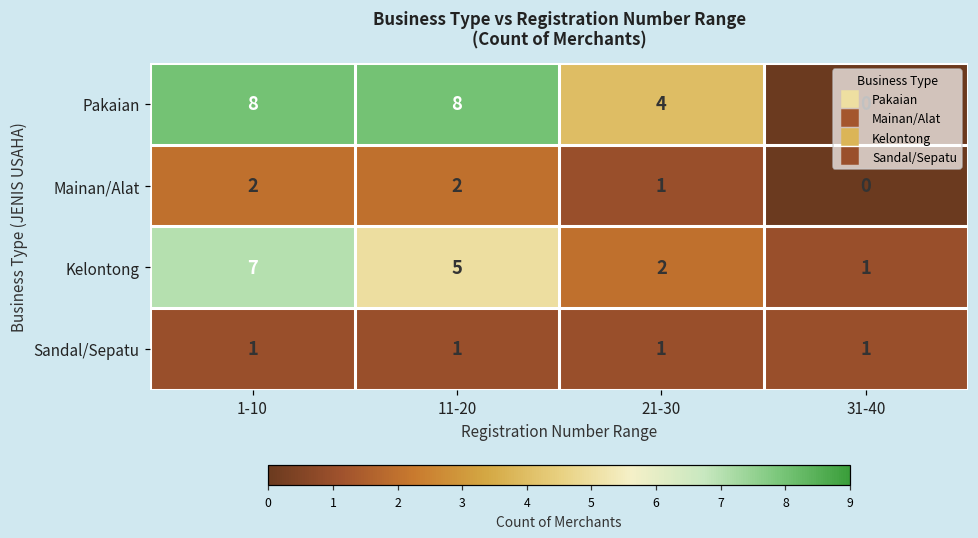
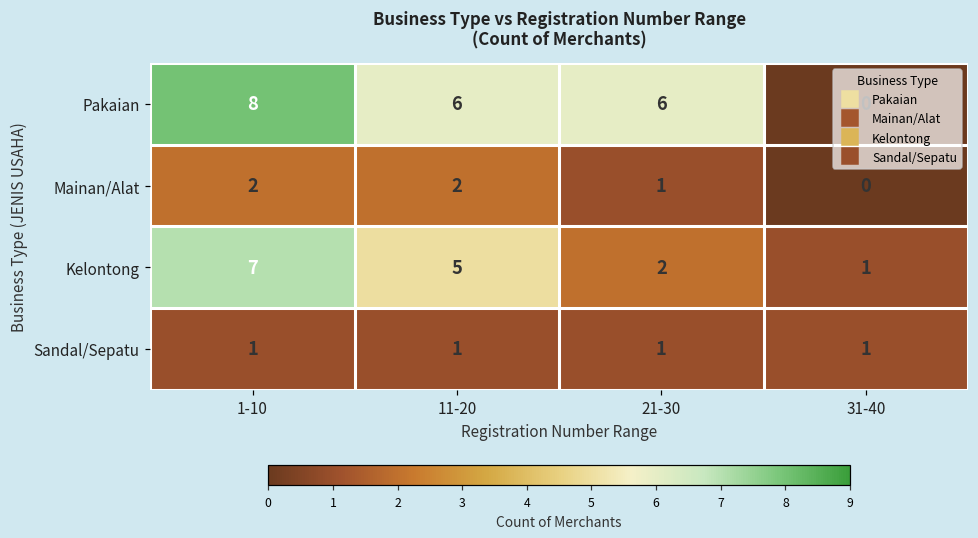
Pakaian, 11-20: 8 -> 6
Pakaian, 21-30: 4 -> 6
